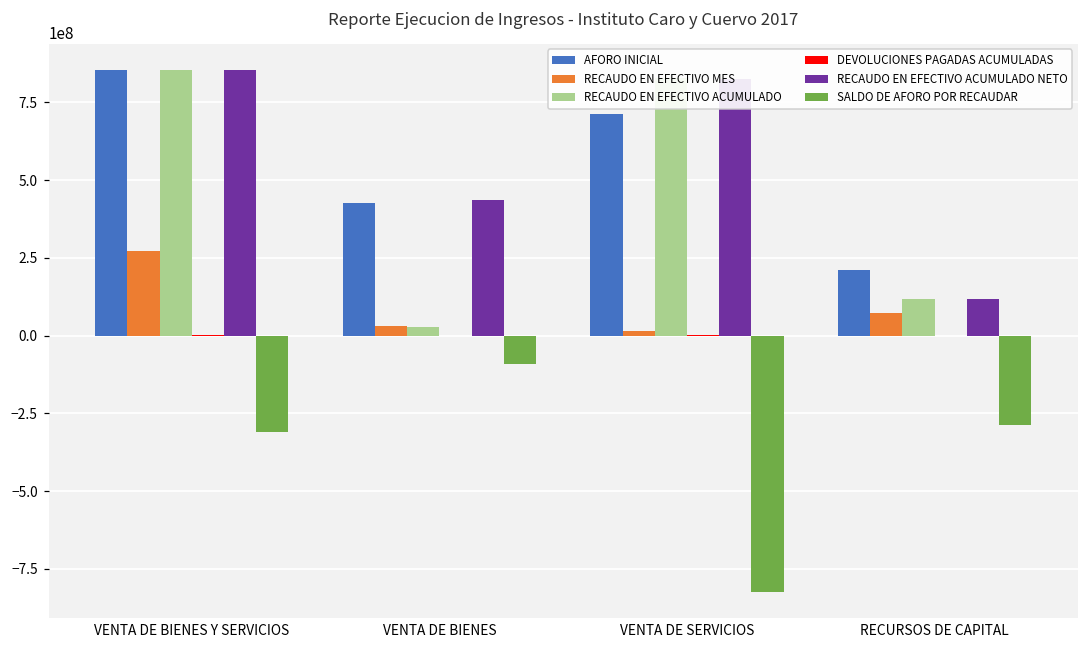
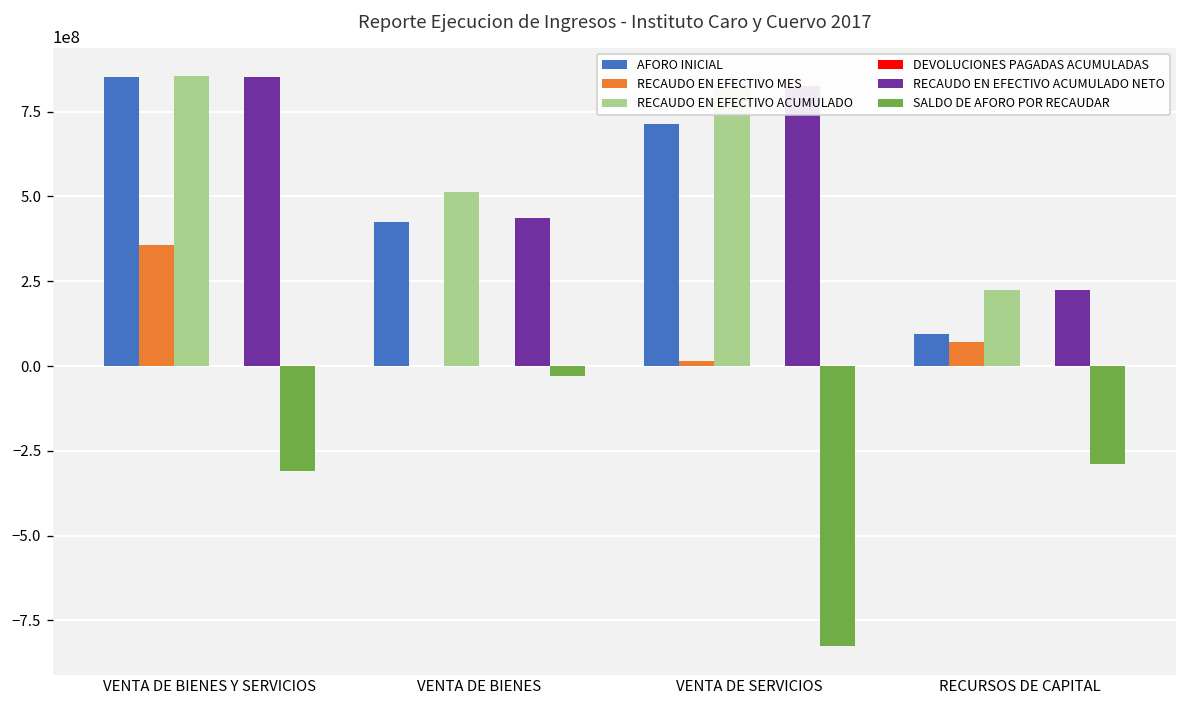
RECAUDO EN EFECTIVO MES, VENTA DE BIENES Y SERVICIOS: 270000000 -> 360000000
RECAUDO EN EFECTIVO MES, VENTA DE BIENES: 30000000 -> 0
RECAUDO EN EFECTIVO ACUMULADO, VENTA DE BIENES: 30000000 -> 510000000
SALDO DE AFORO POR RECAUDAR, VENTA DE BIENES: -90000000 -> -30000000
AFORO INICIAL, RECURSOS DE CAPITAL: 210000000 -> 90000000
RECAUDO EN EFECTIVO ACUMULADO, RECURSOS DE CAPITAL: 120000000 -> 220000000
RECAUDO EN EFECTIVO ACUMULADO NETO, RECURSOS DE CAPITAL: 120000000 -> 230000000
